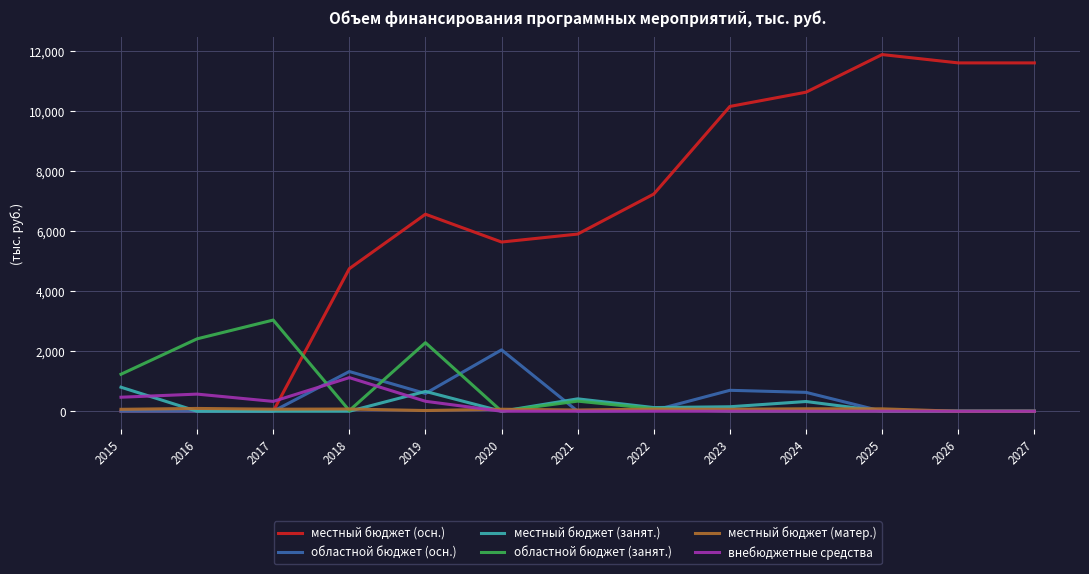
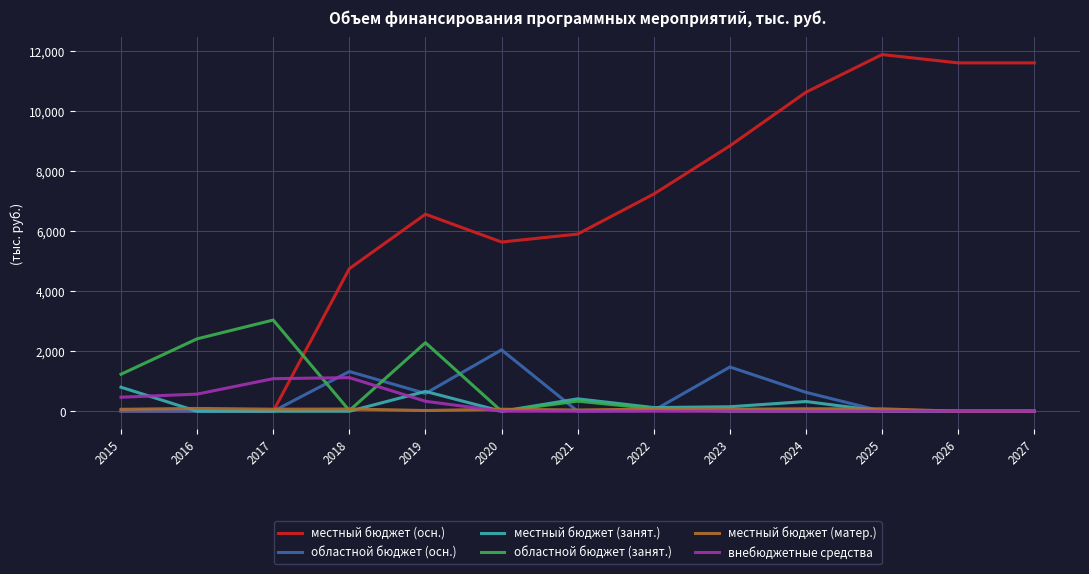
внебюджетные средства, 2017: 300 -> 1,100
местный бюджет (осн.), 2023: 10,100 -> 8,800
областной бюджет (осн.), 2023: 700 -> 1,500
